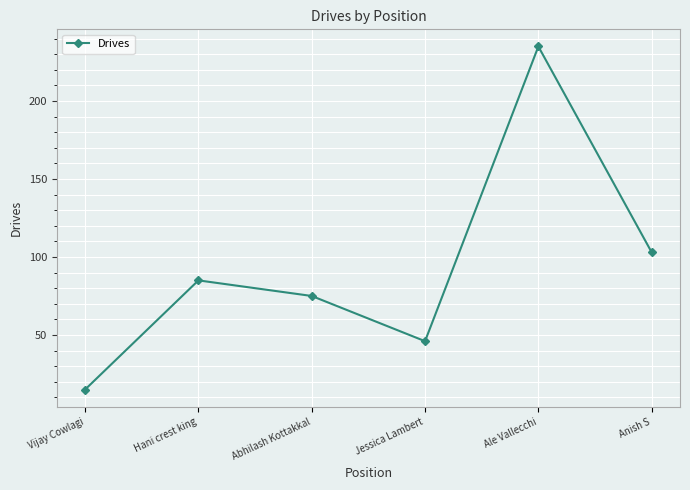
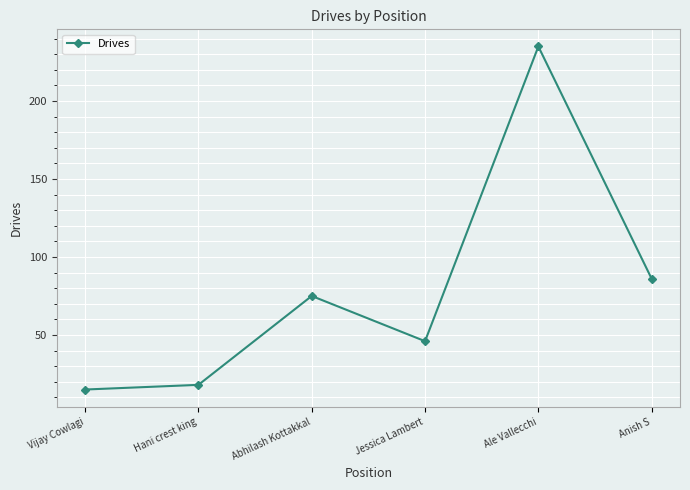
Hani crest king: 85 -> 18
Anish S: 103 -> 86
